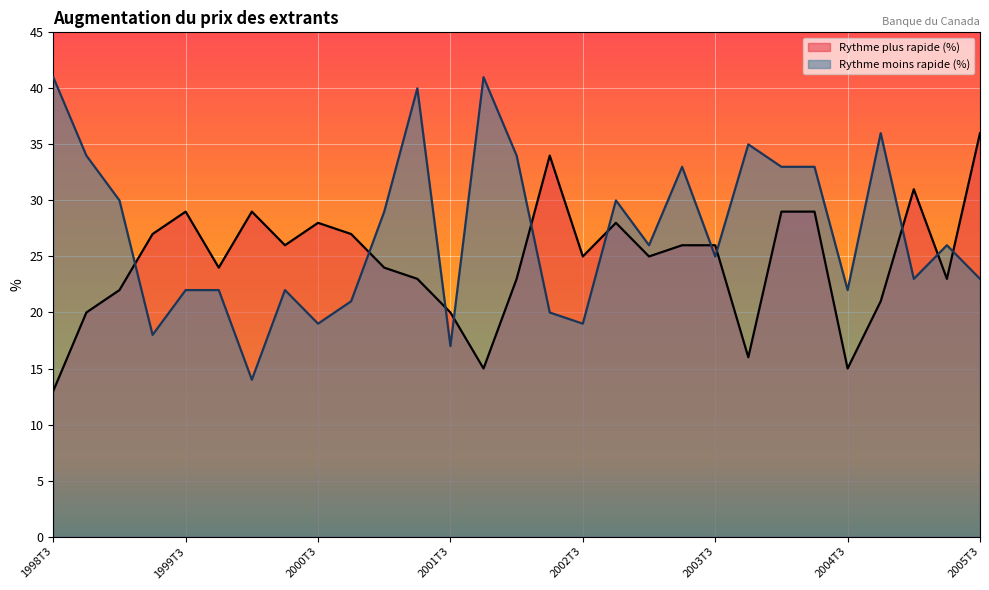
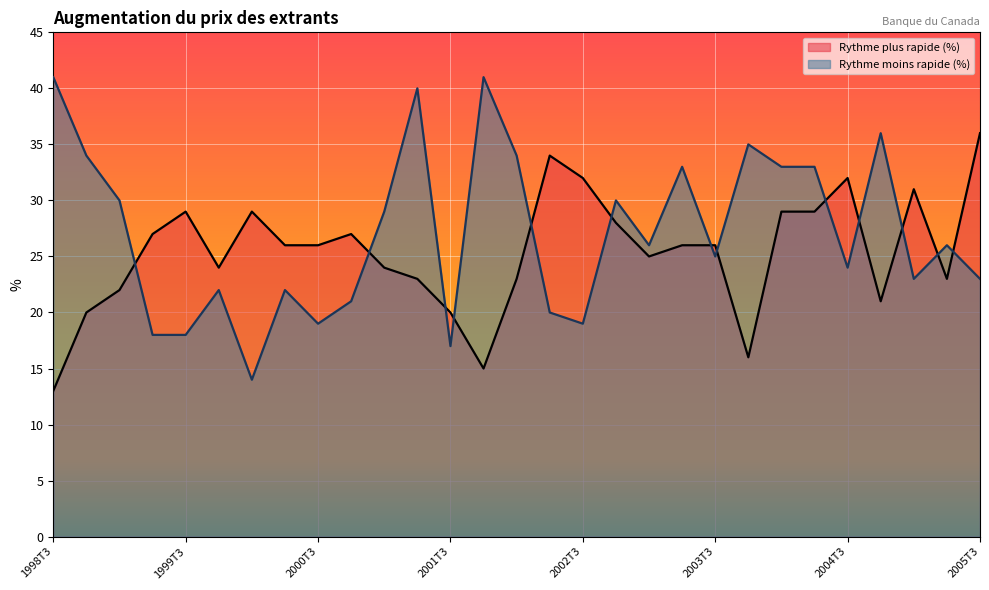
Rythme moins rapide (%), 1999T3: 22 -> 18
Rythme plus rapide (%), 2000T3: 28 -> 26
Rythme plus rapide (%), 2002T3: 25 -> 32
Rythme plus rapide (%), 2004T3: 15 -> 32
Rythme moins rapide (%), 2004T3: 22 -> 24
